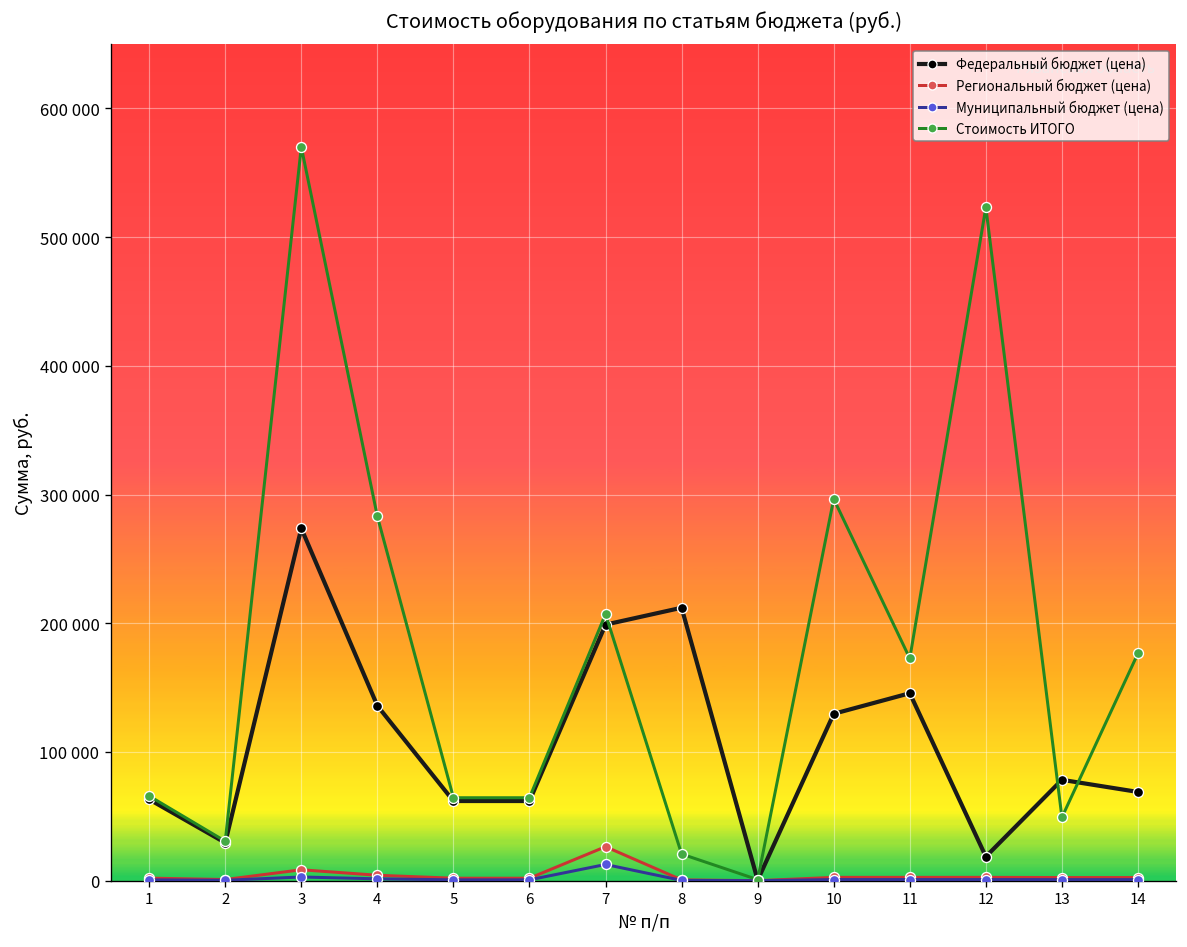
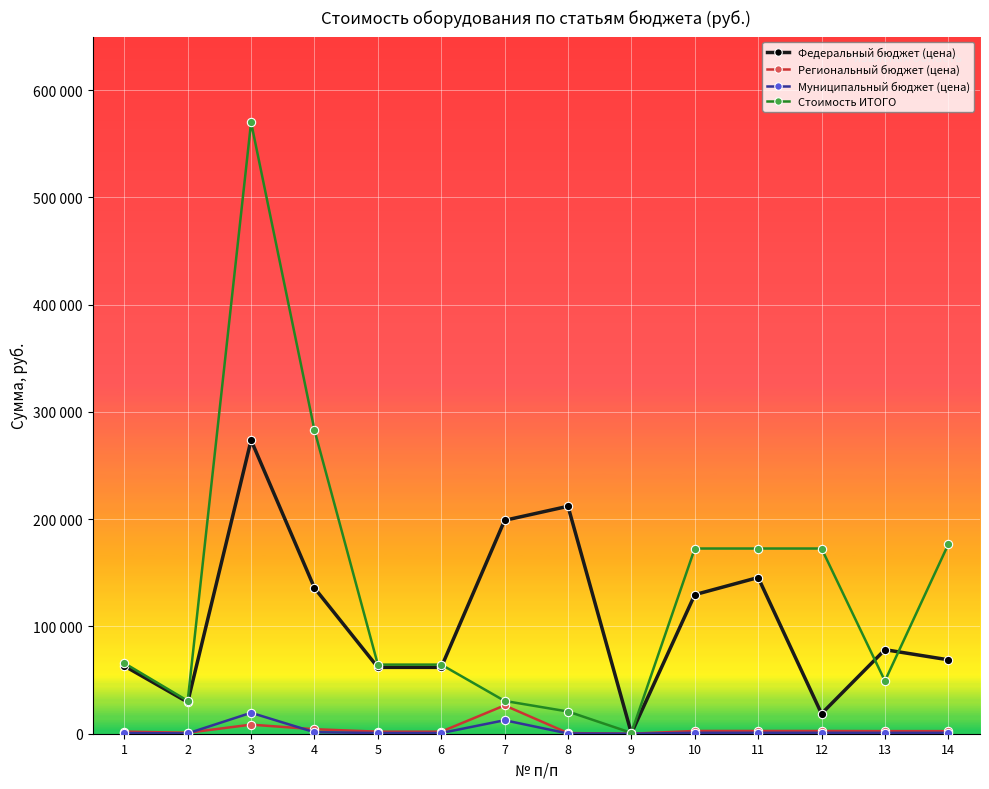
Муниципальный бюджет (цена), 3: 3000 -> 20000
Стоимость ИТОГО, 7: 207000 -> 31000
Стоимость ИТОГО, 10: 297000 -> 173000
Стоимость ИТОГО, 12: 523000 -> 173000
